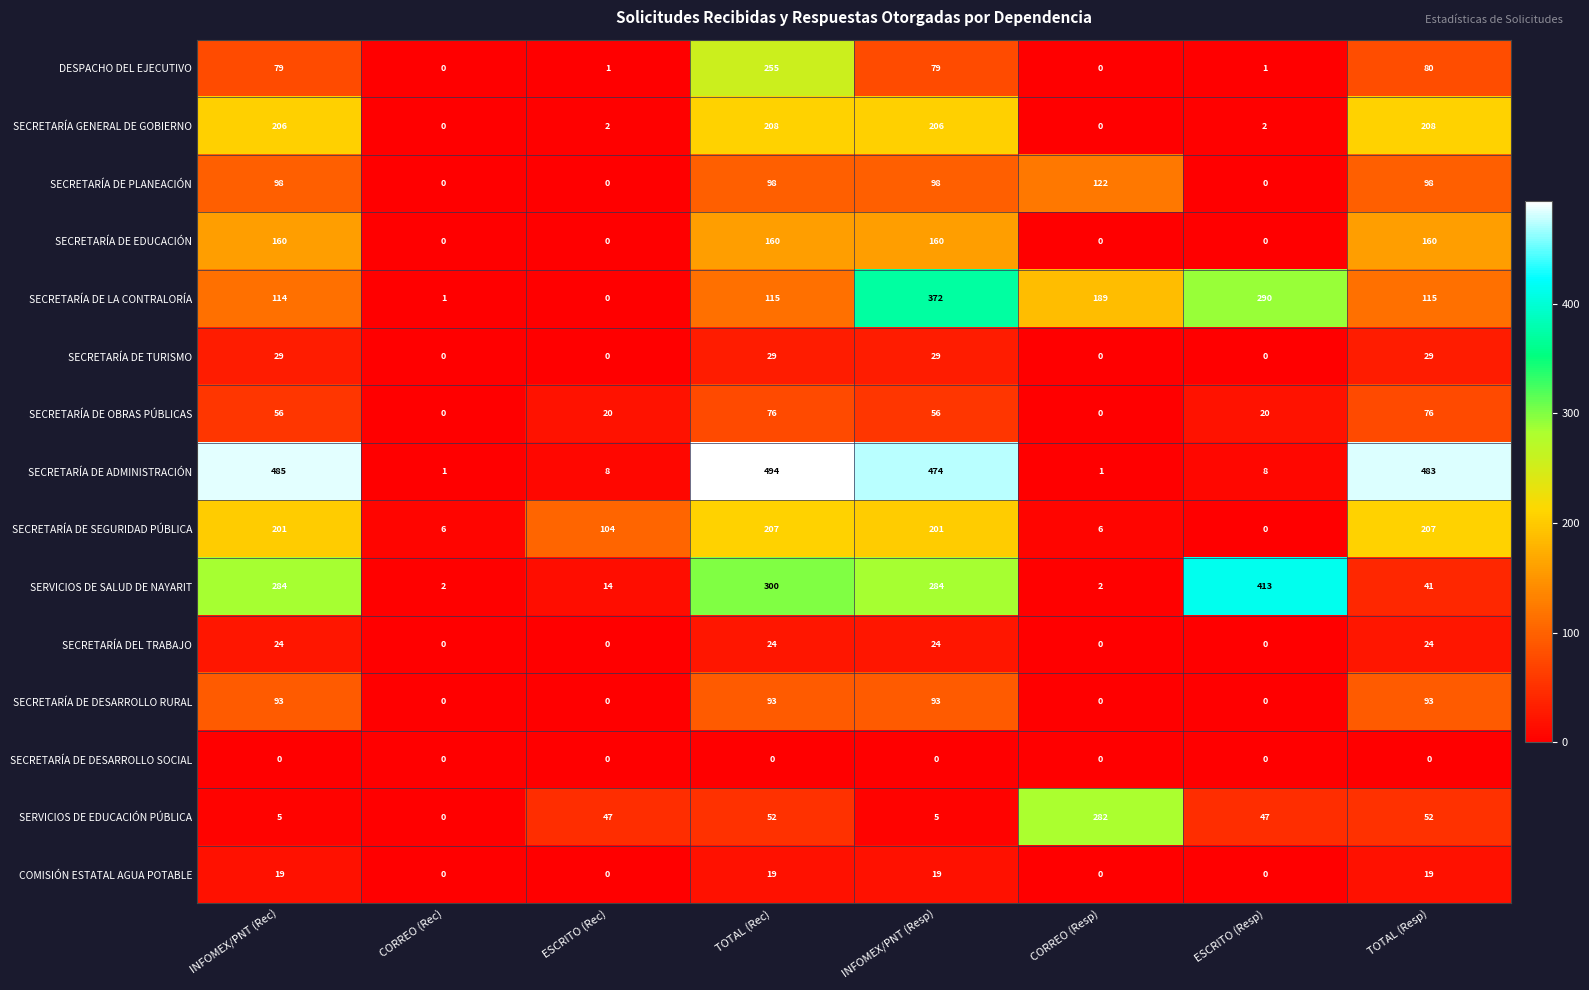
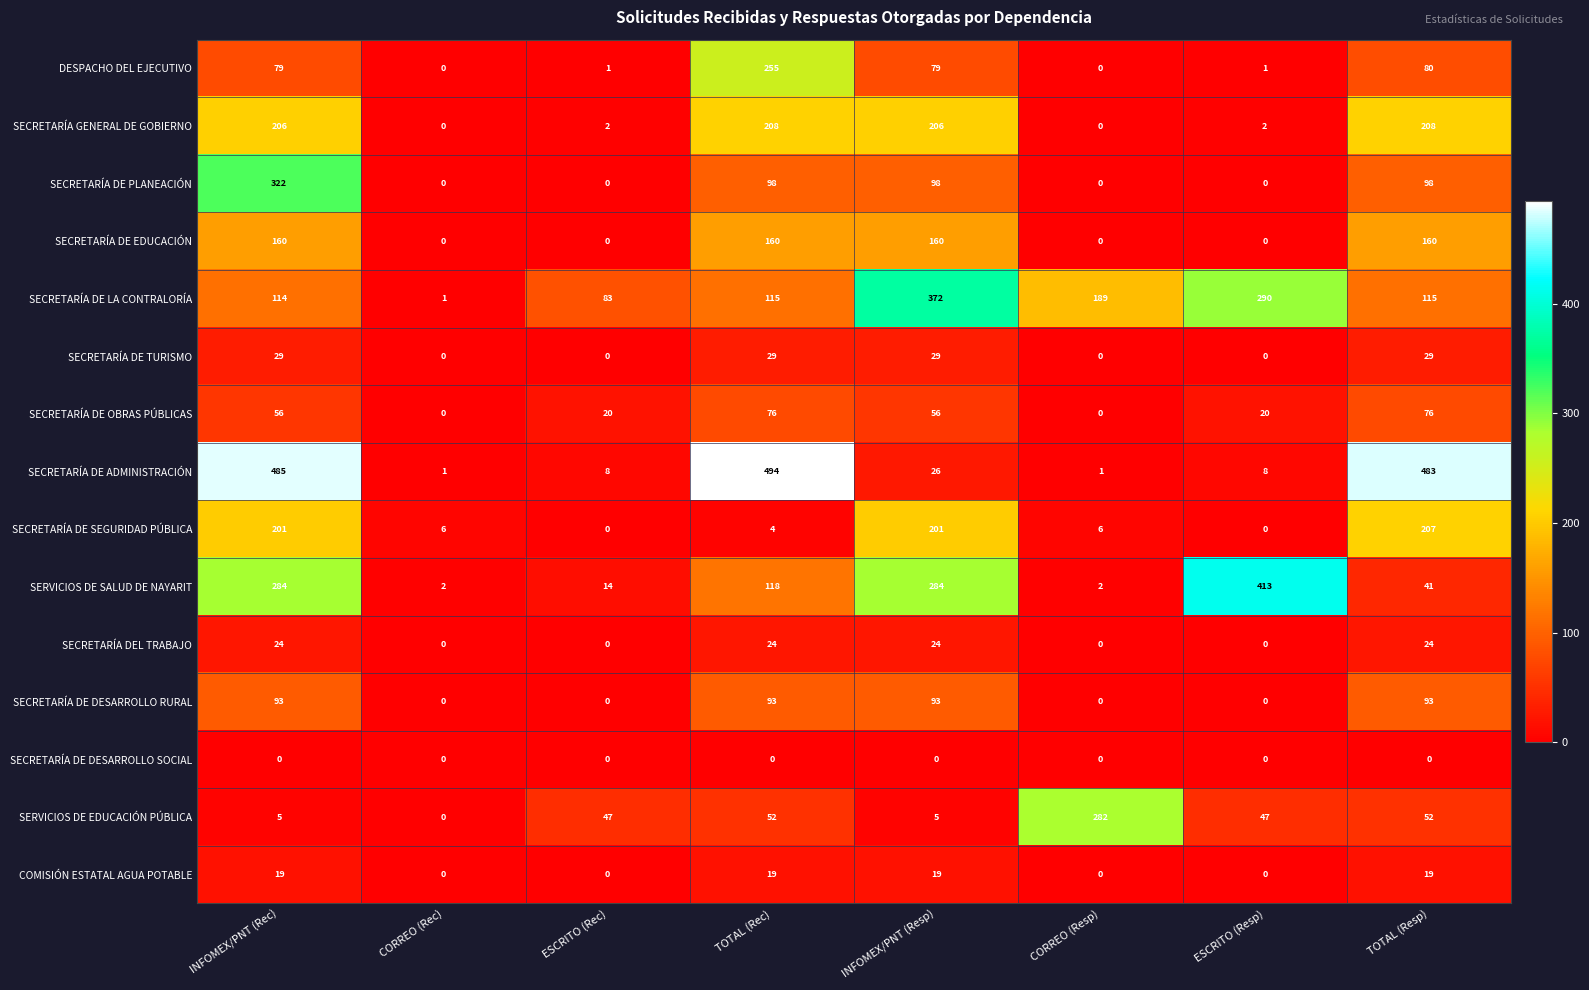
SECRETARÍA DE PLANEACIÓN, INFOMEX/PNT (Rec): 98 -> 322
SECRETARÍA DE PLANEACIÓN, CORREO (Resp): 122 -> 0
SECRETARÍA DE LA CONTRALORÍA, ESCRITO (Rec): 0 -> 83
SECRETARÍA DE ADMINISTRACIÓN, INFOMEX/PNT (Resp): 474 -> 26
SECRETARÍA DE SEGURIDAD PÚBLICA, ESCRITO (Rec): 104 -> 0
SECRETARÍA DE SEGURIDAD PÚBLICA, TOTAL (Rec): 207 -> 4
SERVICIOS DE SALUD DE NAYARIT, TOTAL (Rec): 300 -> 118
